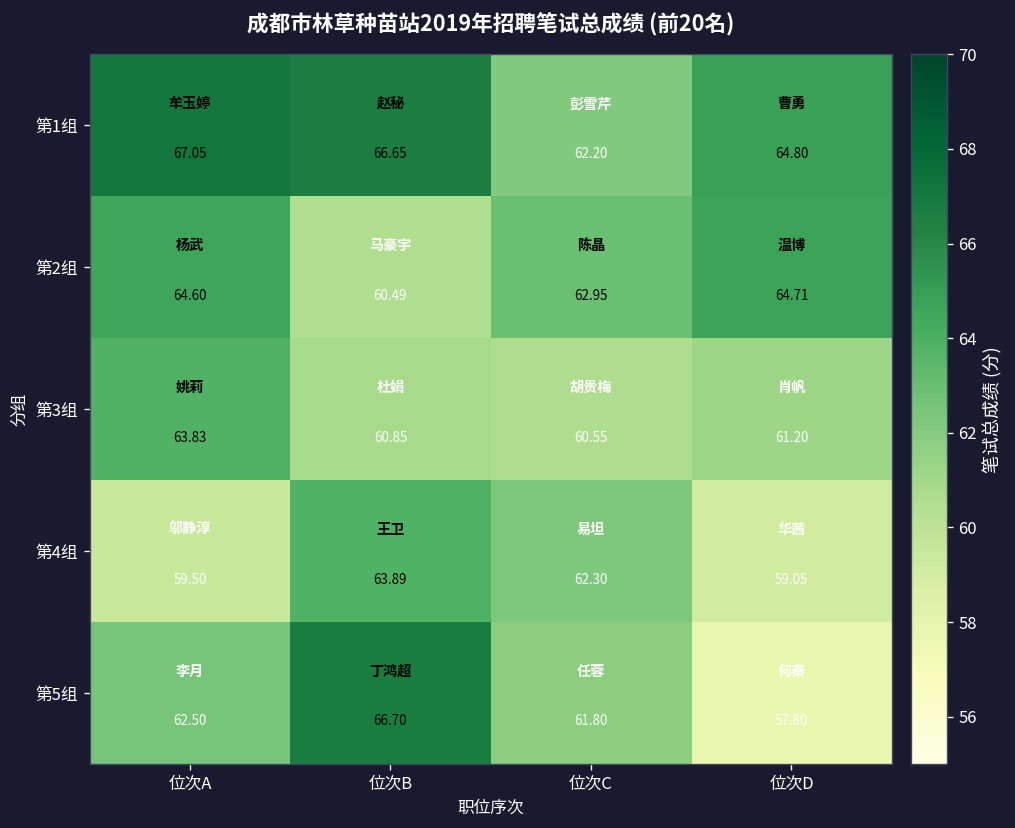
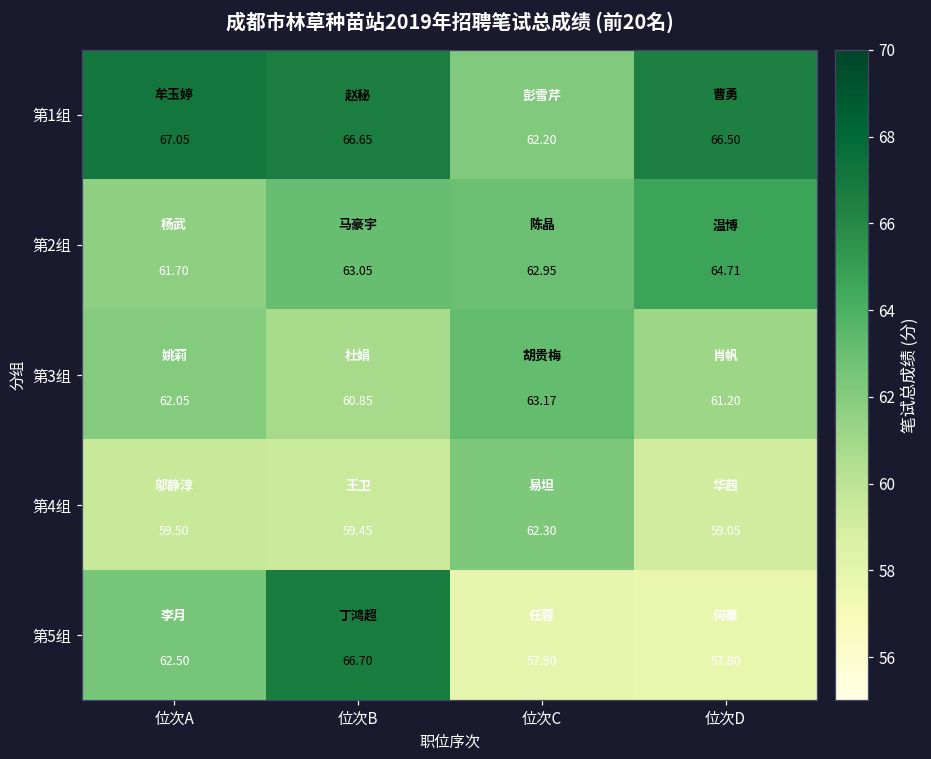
第1组, 位次D: 64.80 -> 66.50
第2组, 位次A: 64.60 -> 61.70
第2组, 位次B: 60.49 -> 63.05
第3组, 位次A: 63.83 -> 62.05
第3组, 位次C: 60.55 -> 63.17
第4组, 位次B: 63.89 -> 59.45
第5组, 位次C: 61.80 -> 57.90
